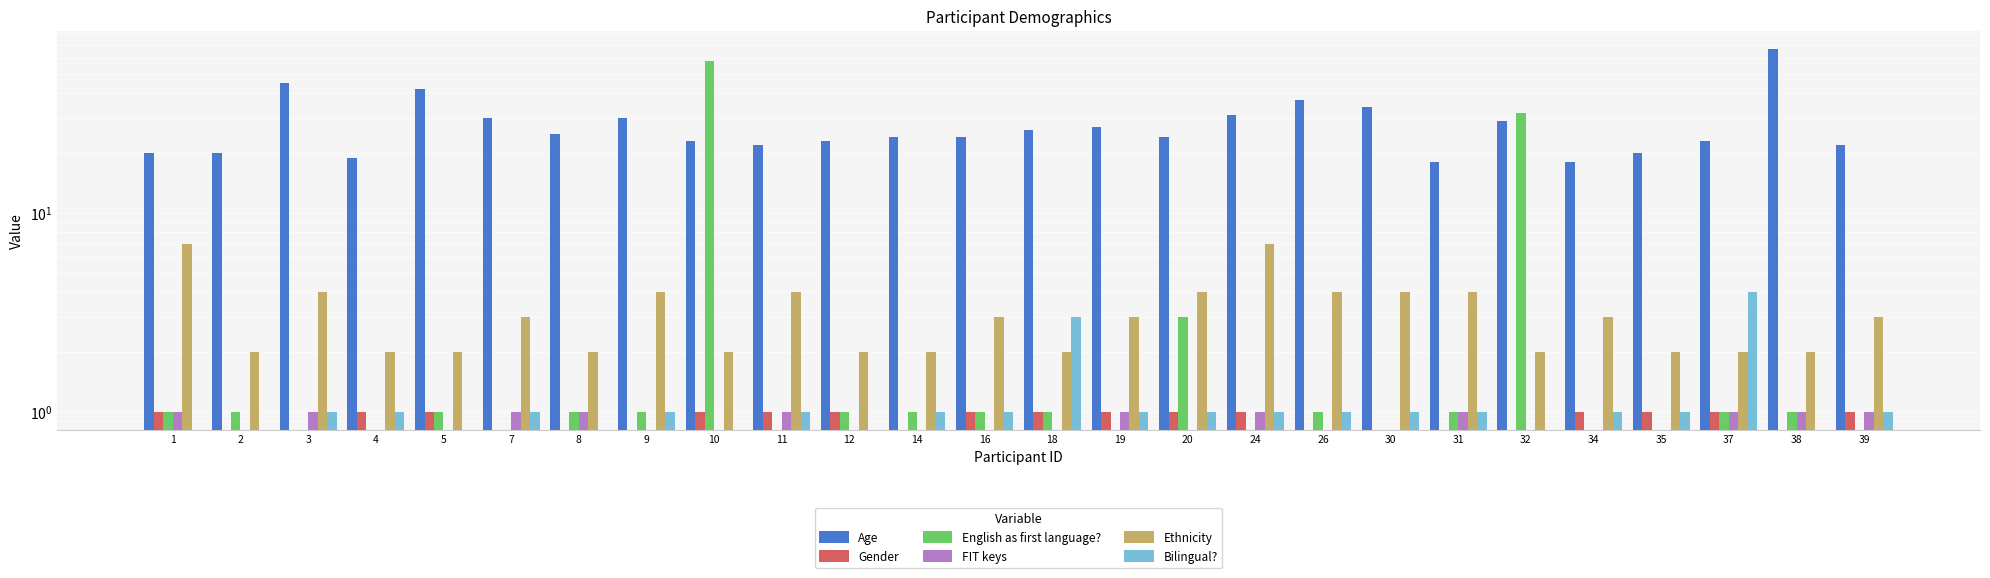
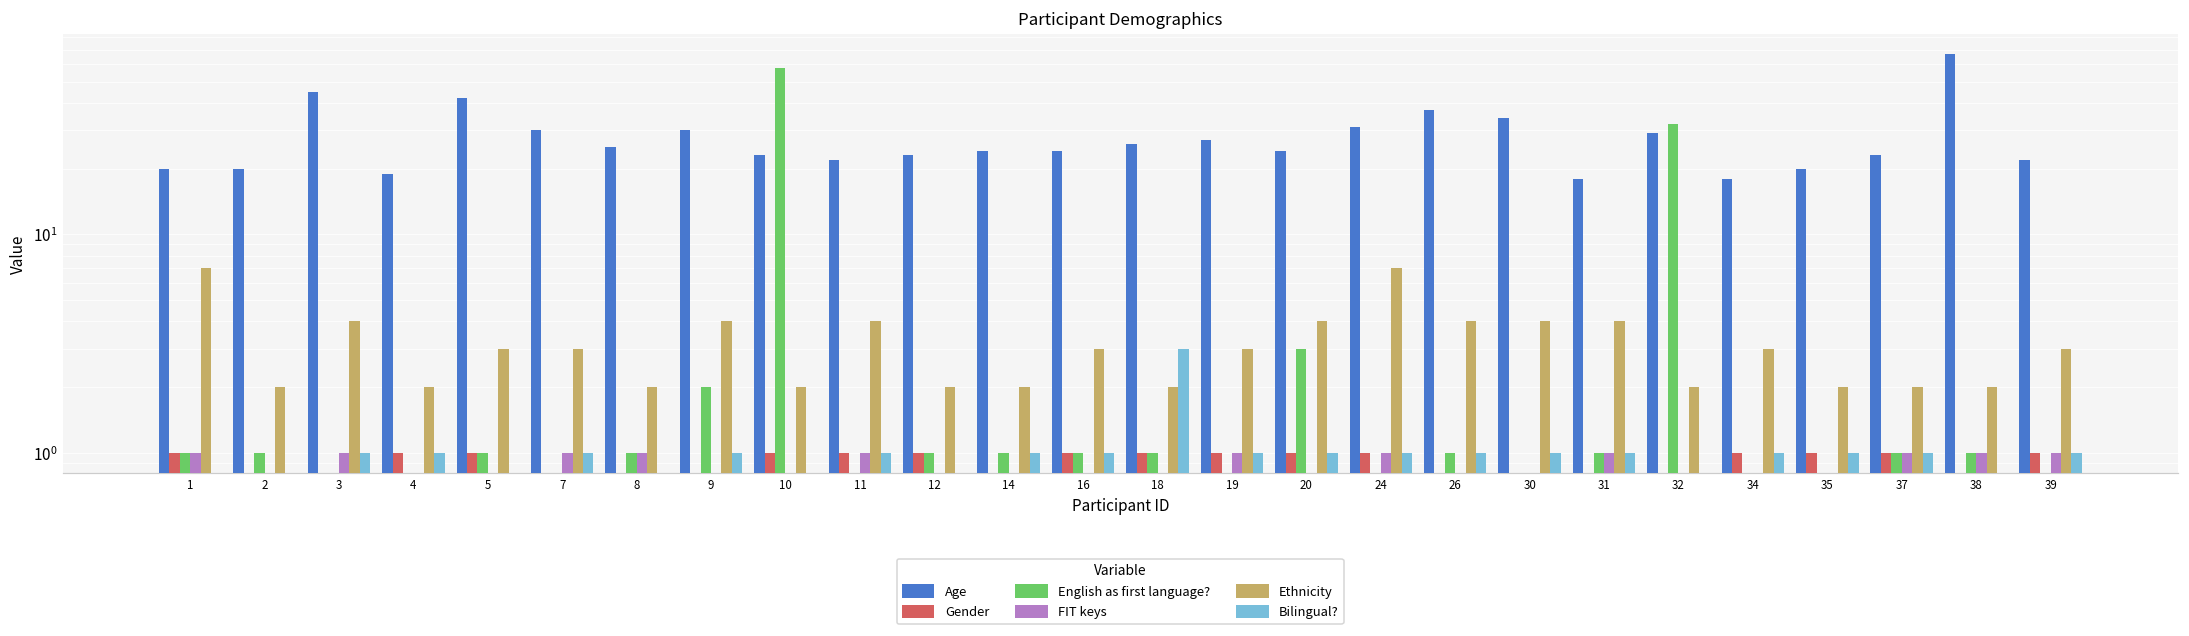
Ethnicity, 5: 2 -> 3
English as first language?, 9: 1 -> 2
Bilingual?, 37: 4 -> 1
